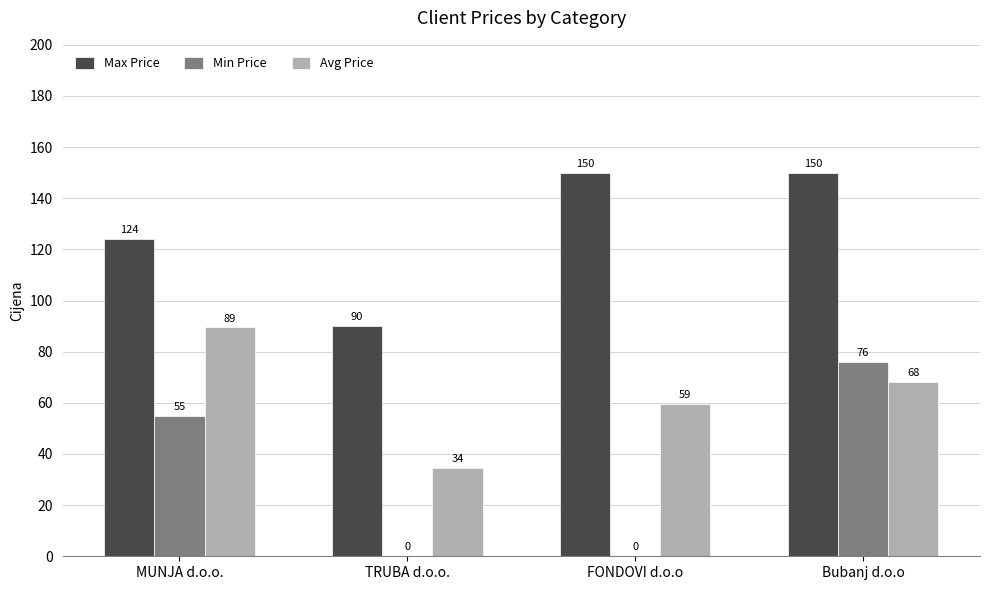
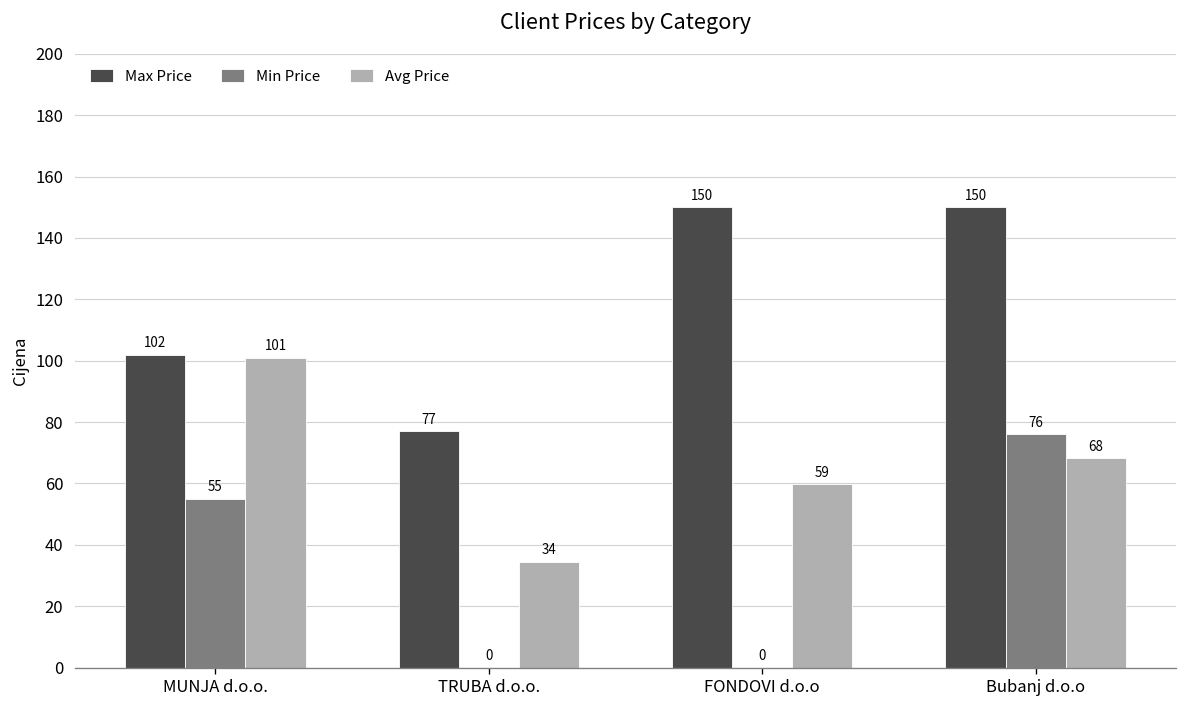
Max Price, MUNJA d.o.o.: 124 -> 102
Avg Price, MUNJA d.o.o.: 89 -> 101
Max Price, TRUBA d.o.o.: 90 -> 77
